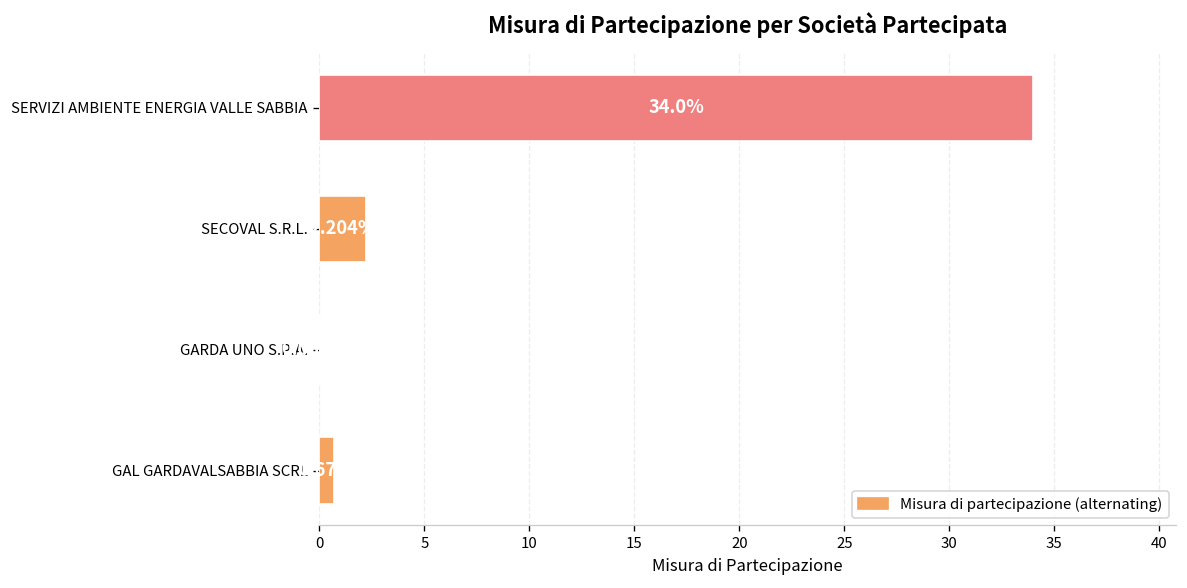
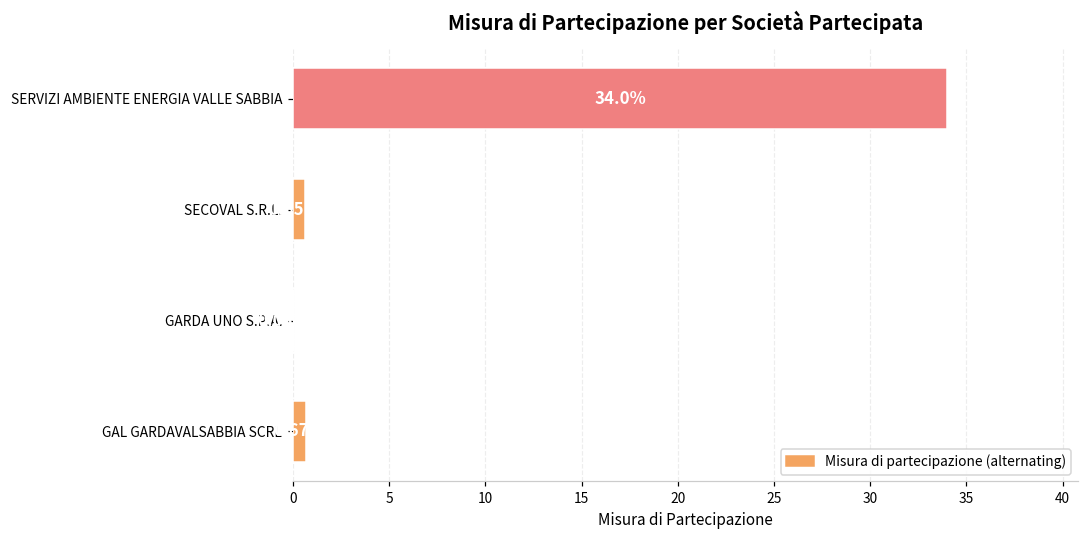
SECOVAL S.R.L.: 2.2 -> 0.7
